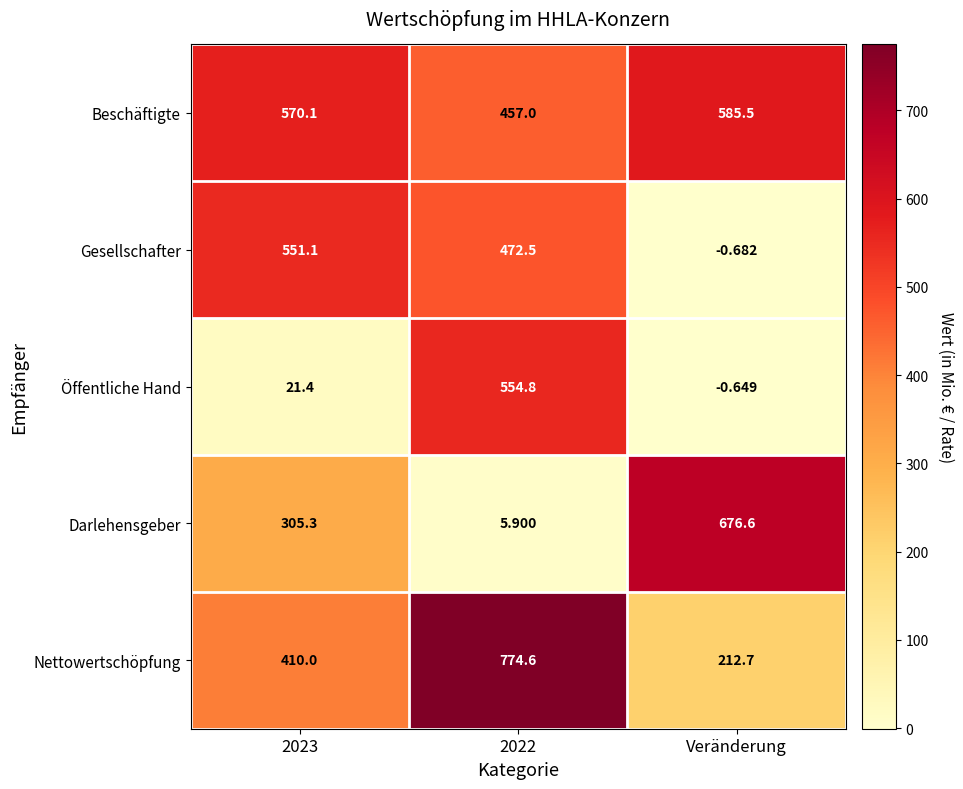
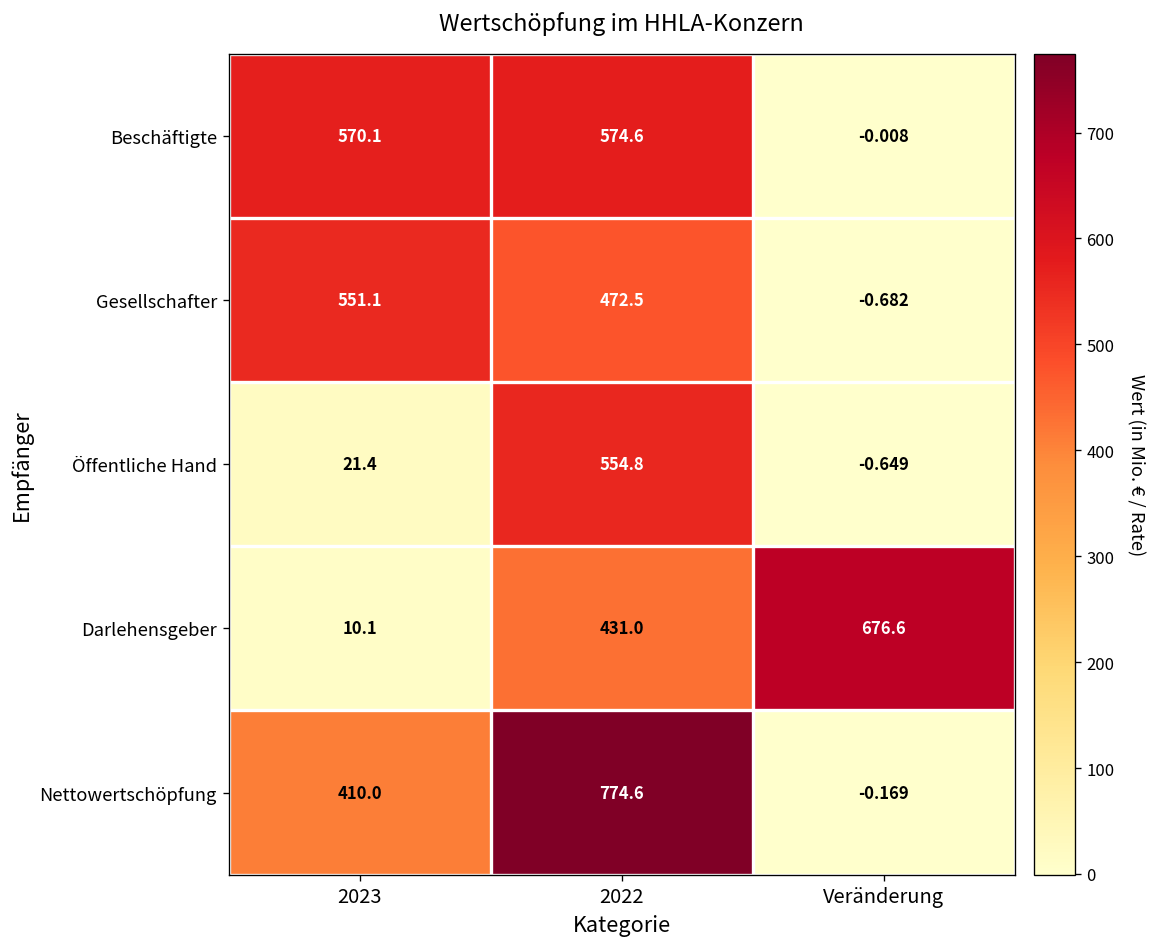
Beschäftigte, 2022: 457.0 -> 574.6
Beschäftigte, Veränderung: 585.5 -> -0.008
Darlehensgeber, 2023: 305.3 -> 10.1
Darlehensgeber, 2022: 5.900 -> 431.0
Nettowertschöpfung, Veränderung: 212.7 -> -0.169
